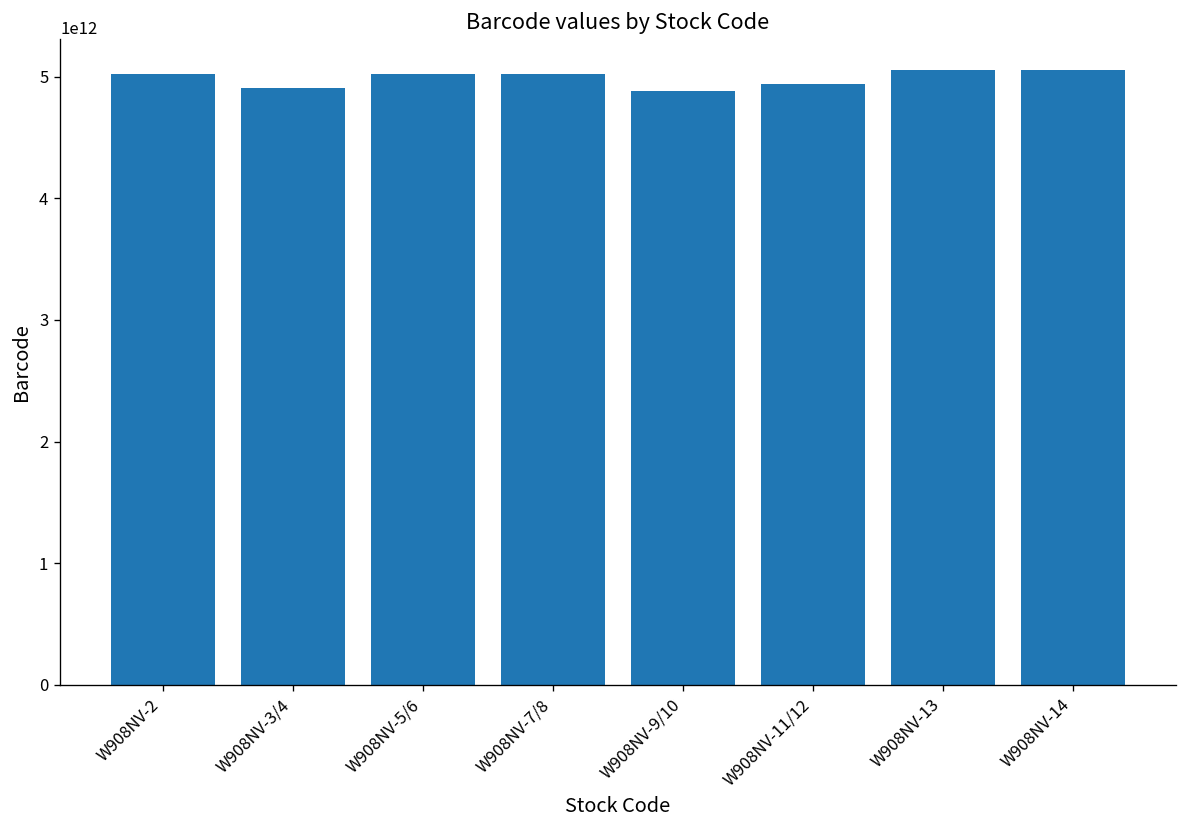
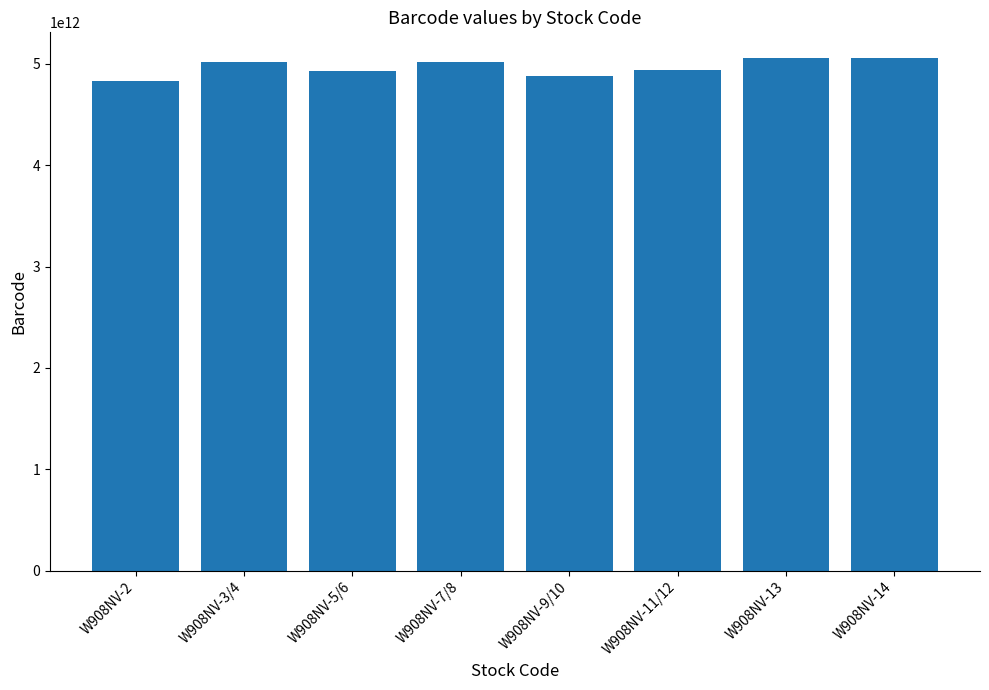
W908NV-2: 5020000000000 -> 4830000000000
W908NV-3/4: 4900000000000 -> 5020000000000
W908NV-5/6: 5020000000000 -> 4930000000000
